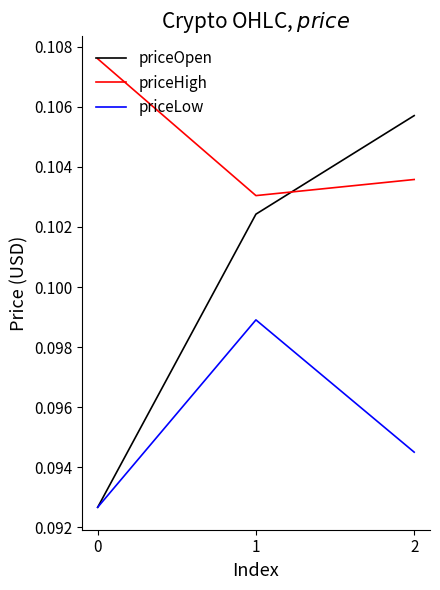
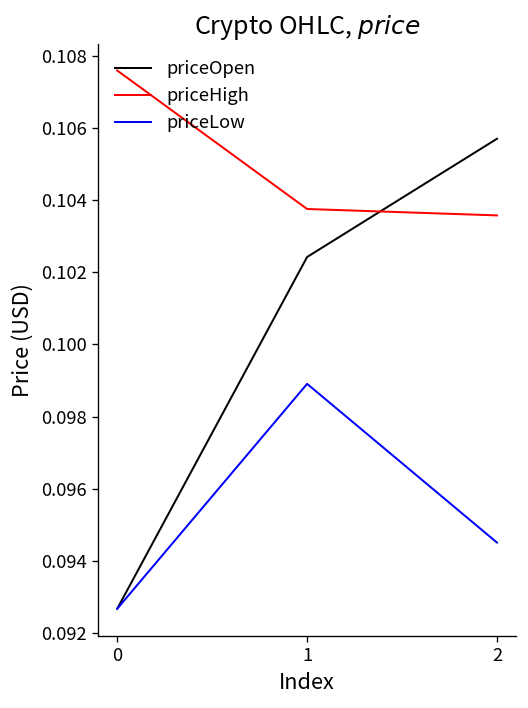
priceHigh, 1: 0.1030 -> 0.1038
